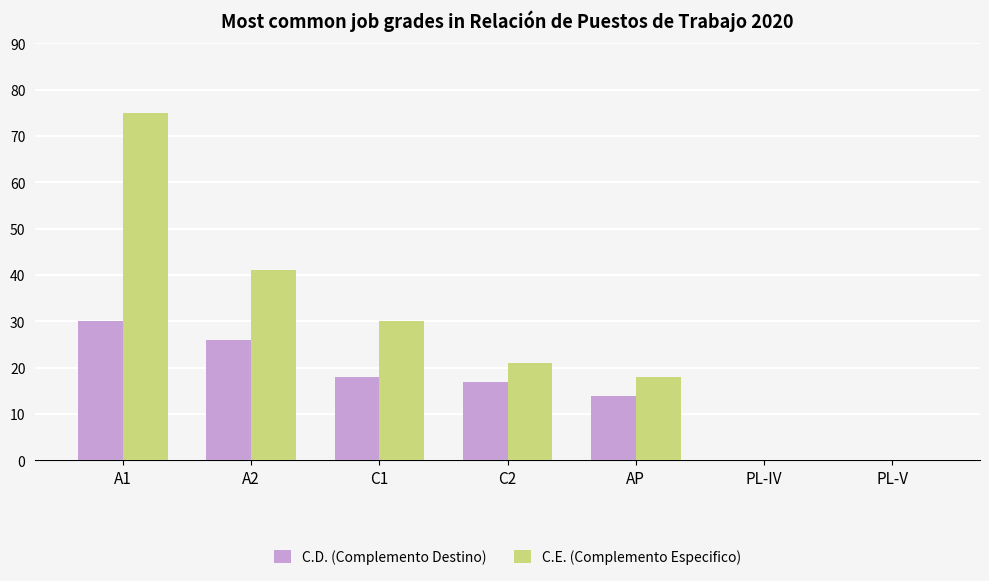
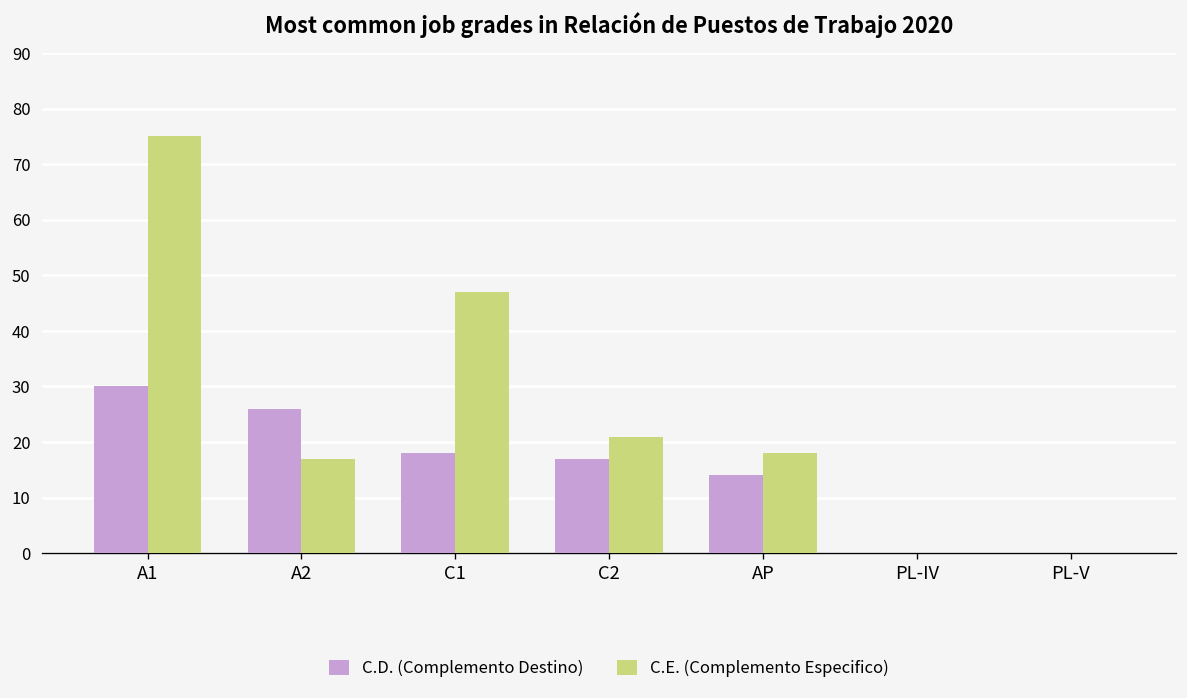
C.E. (Complemento Especifico), A2: 41 -> 17
C.E. (Complemento Especifico), C1: 30 -> 47
